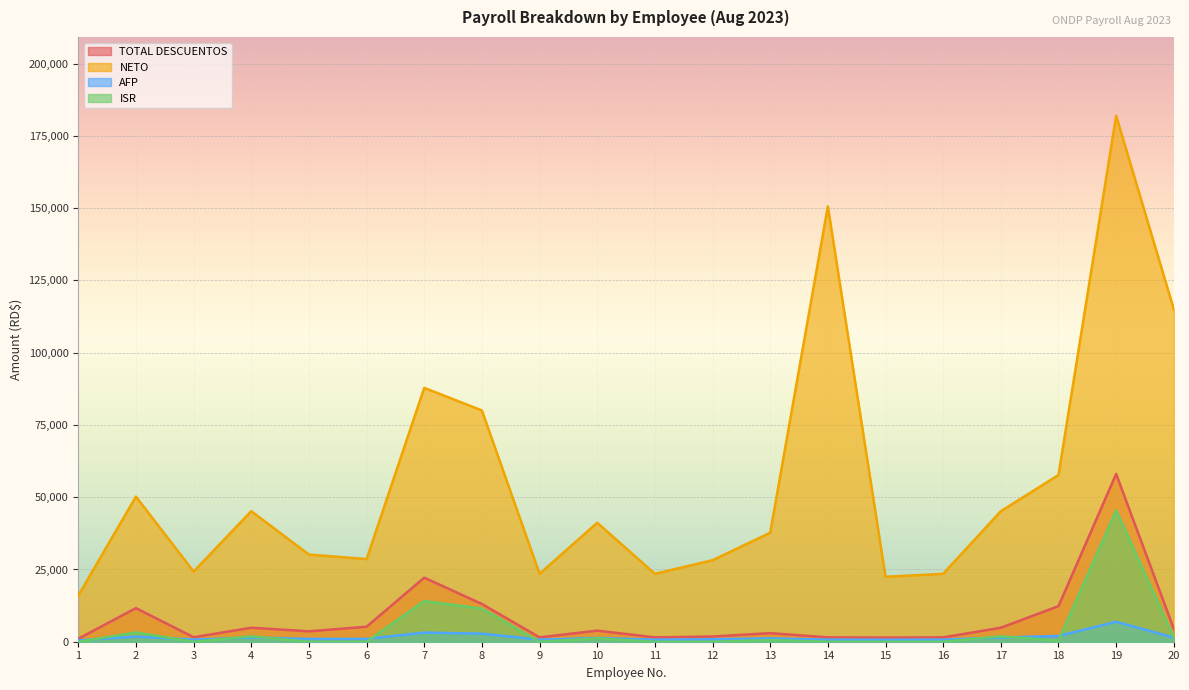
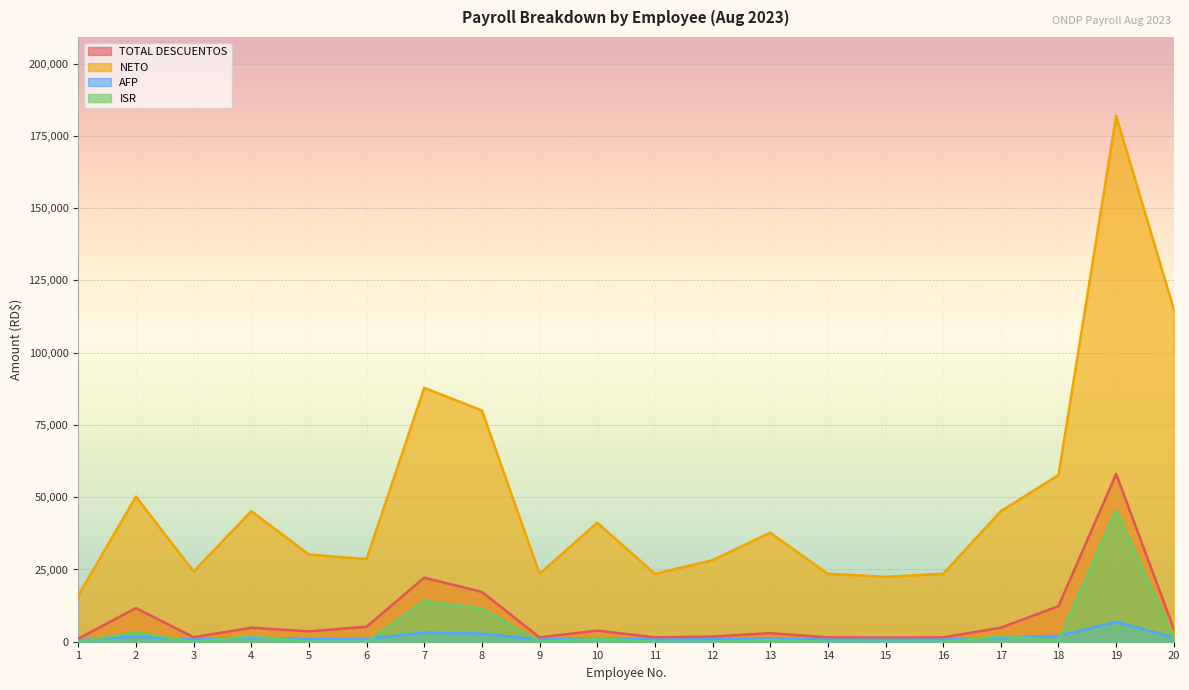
TOTAL DESCUENTOS, 8: 13,000 -> 17,000
NETO, 14: 151,000 -> 23,000
